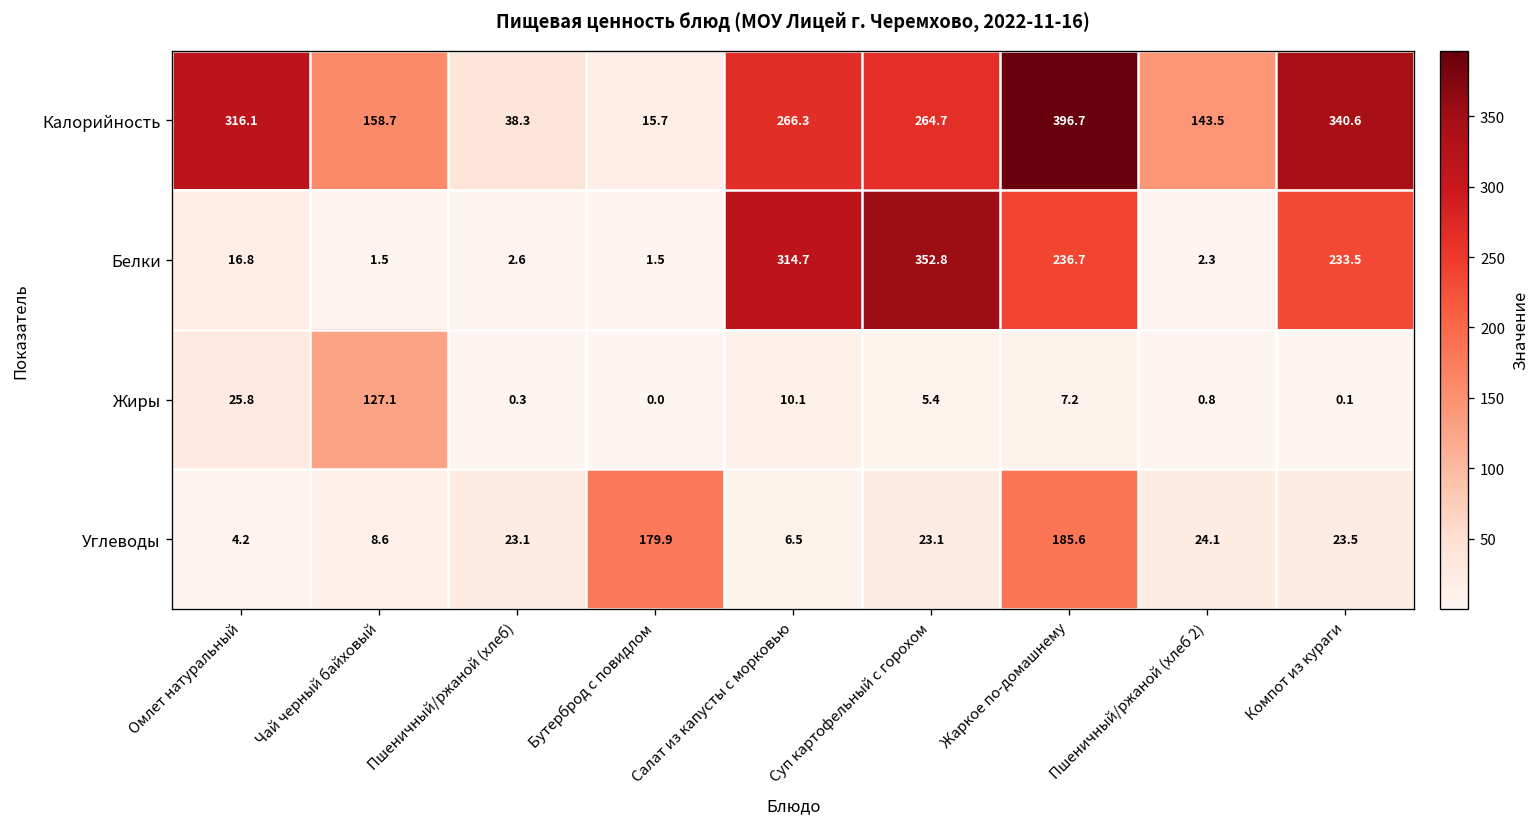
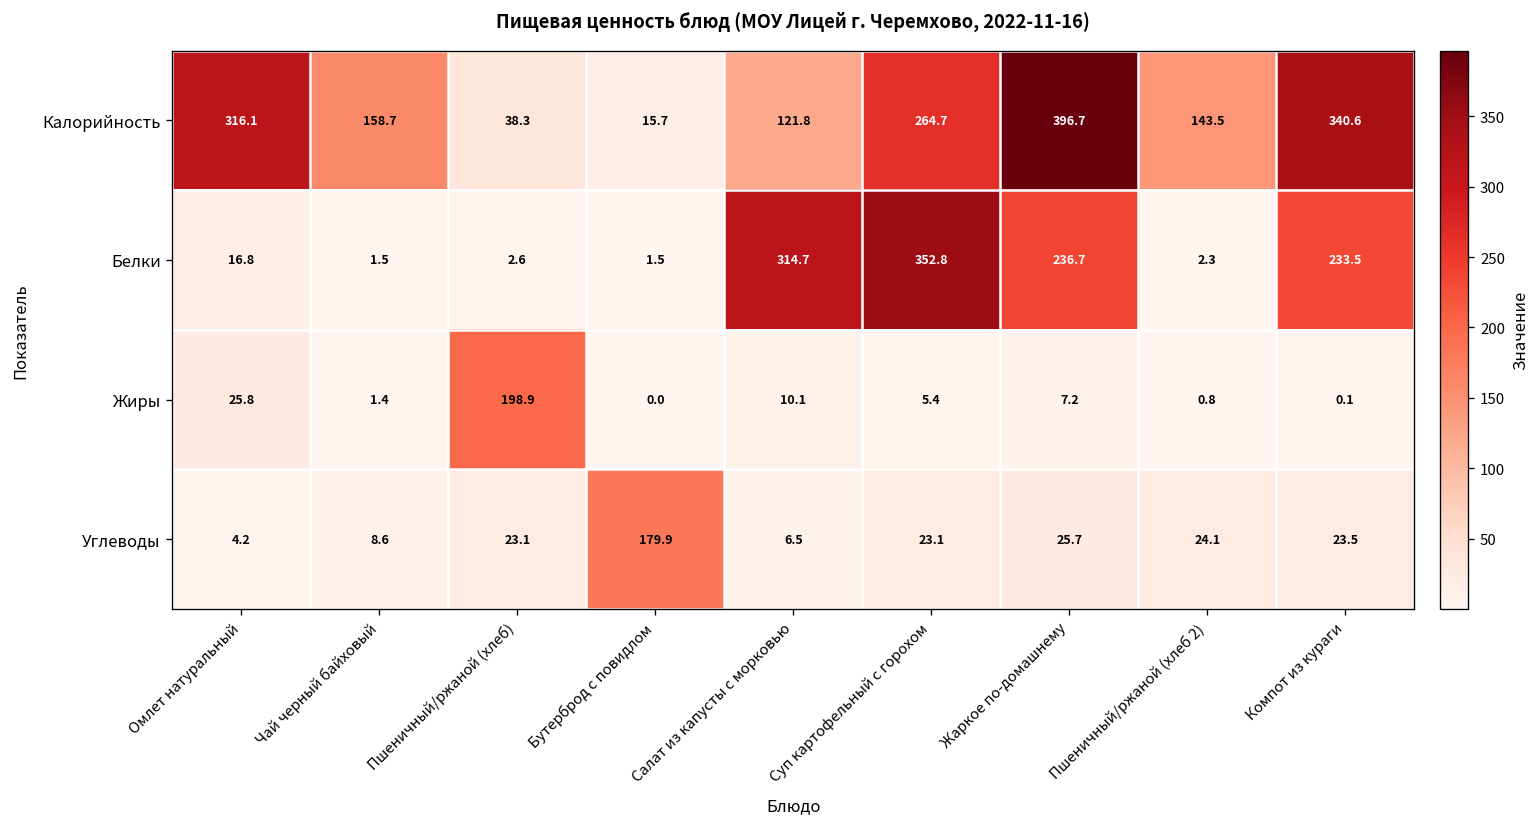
Калорийность, Салат из капусты с морковью: 266.3 -> 121.8
Жиры, Чай черный байховый: 127.1 -> 1.4
Жиры, Пшеничный/ржаной (хлеб): 0.3 -> 198.9
Углеводы, Жаркое по-домашнему: 185.6 -> 25.7
